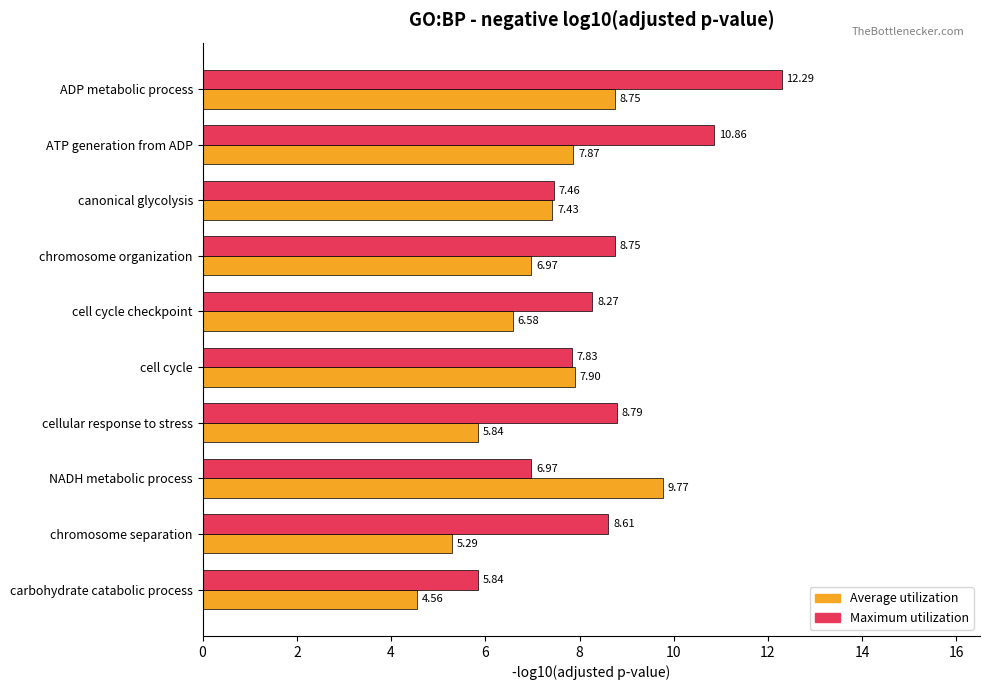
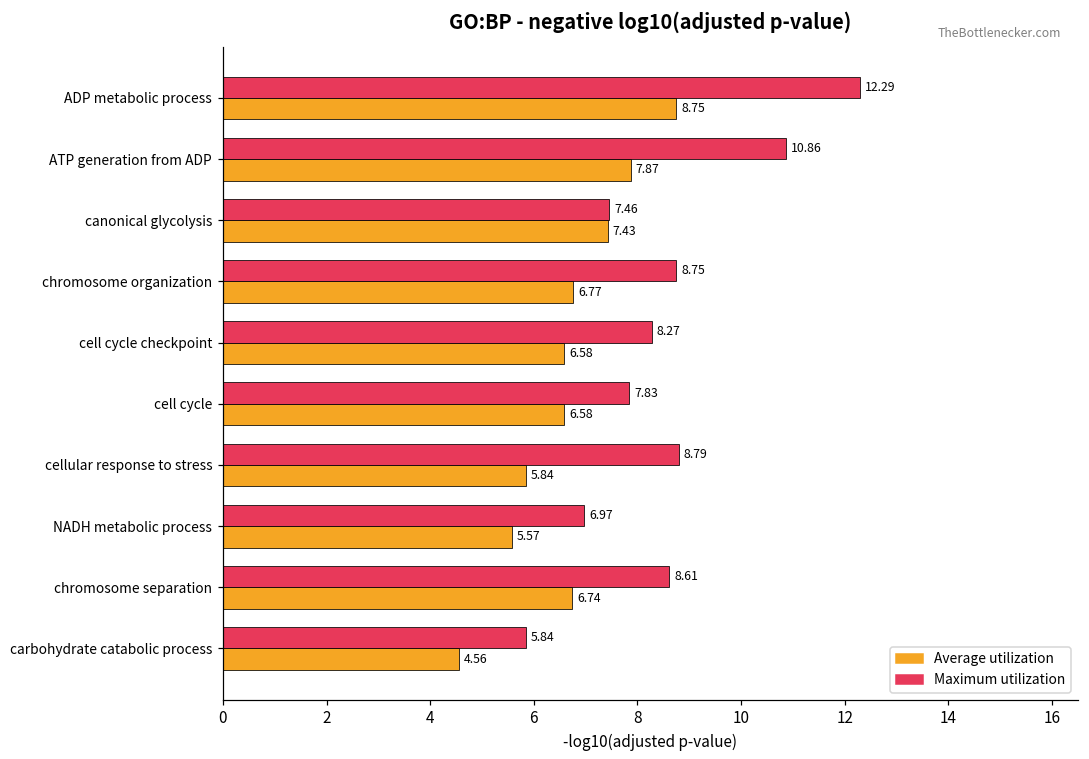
Average utilization, chromosome organization: 6.97 -> 6.77
Average utilization, cell cycle: 7.90 -> 6.58
Average utilization, NADH metabolic process: 9.77 -> 5.57
Average utilization, chromosome separation: 5.29 -> 6.74
